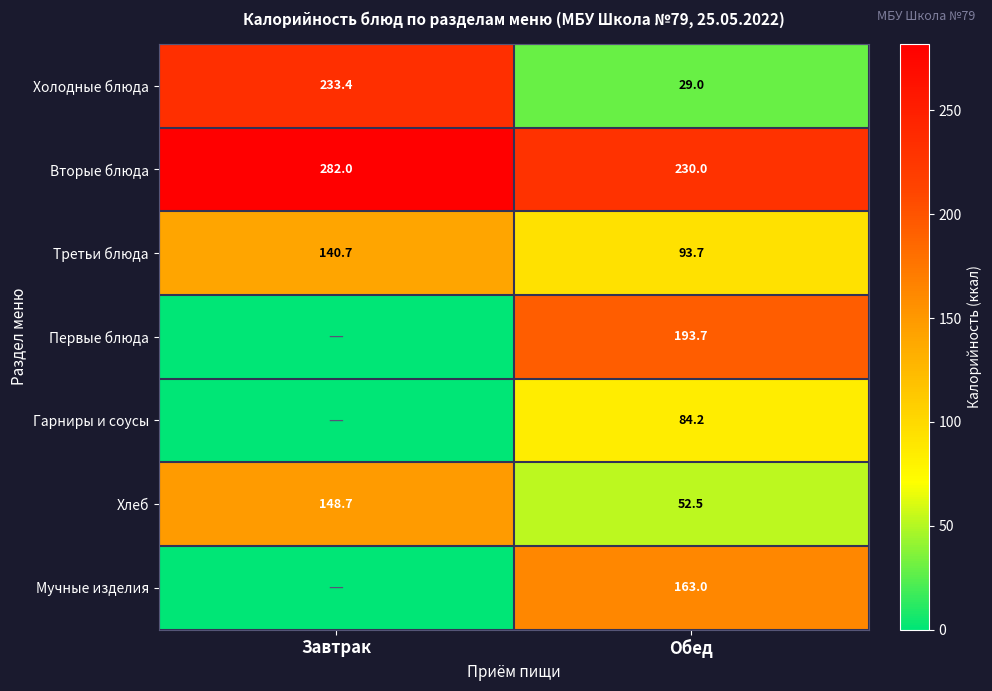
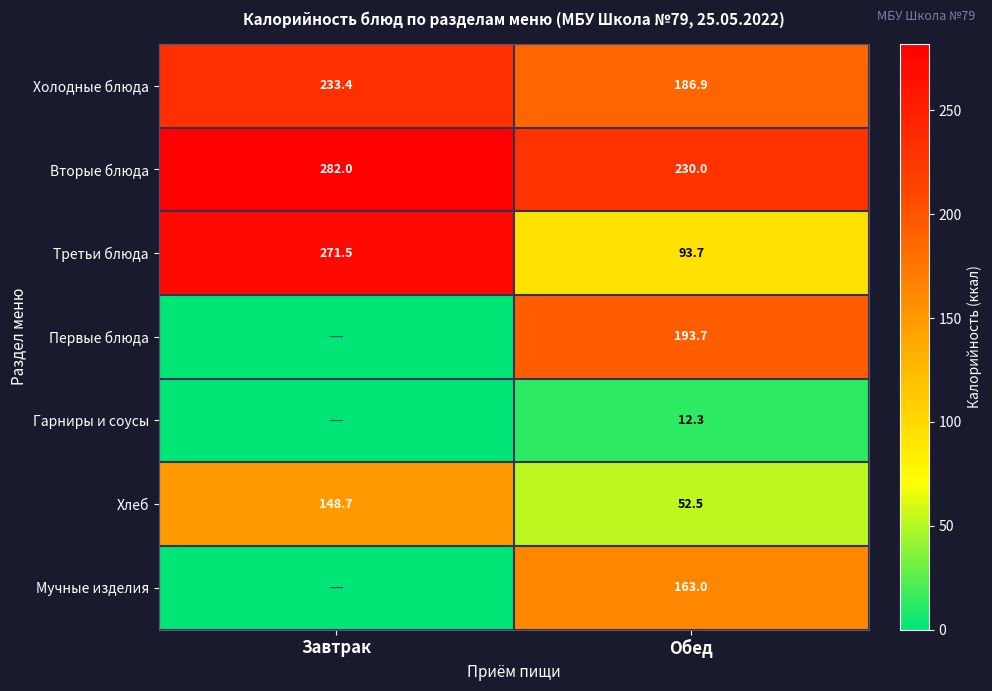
Холодные блюда, Обед: 29.0 -> 186.9
Третьи блюда, Завтрак: 140.7 -> 271.5
Гарниры и соусы, Обед: 84.2 -> 12.3
